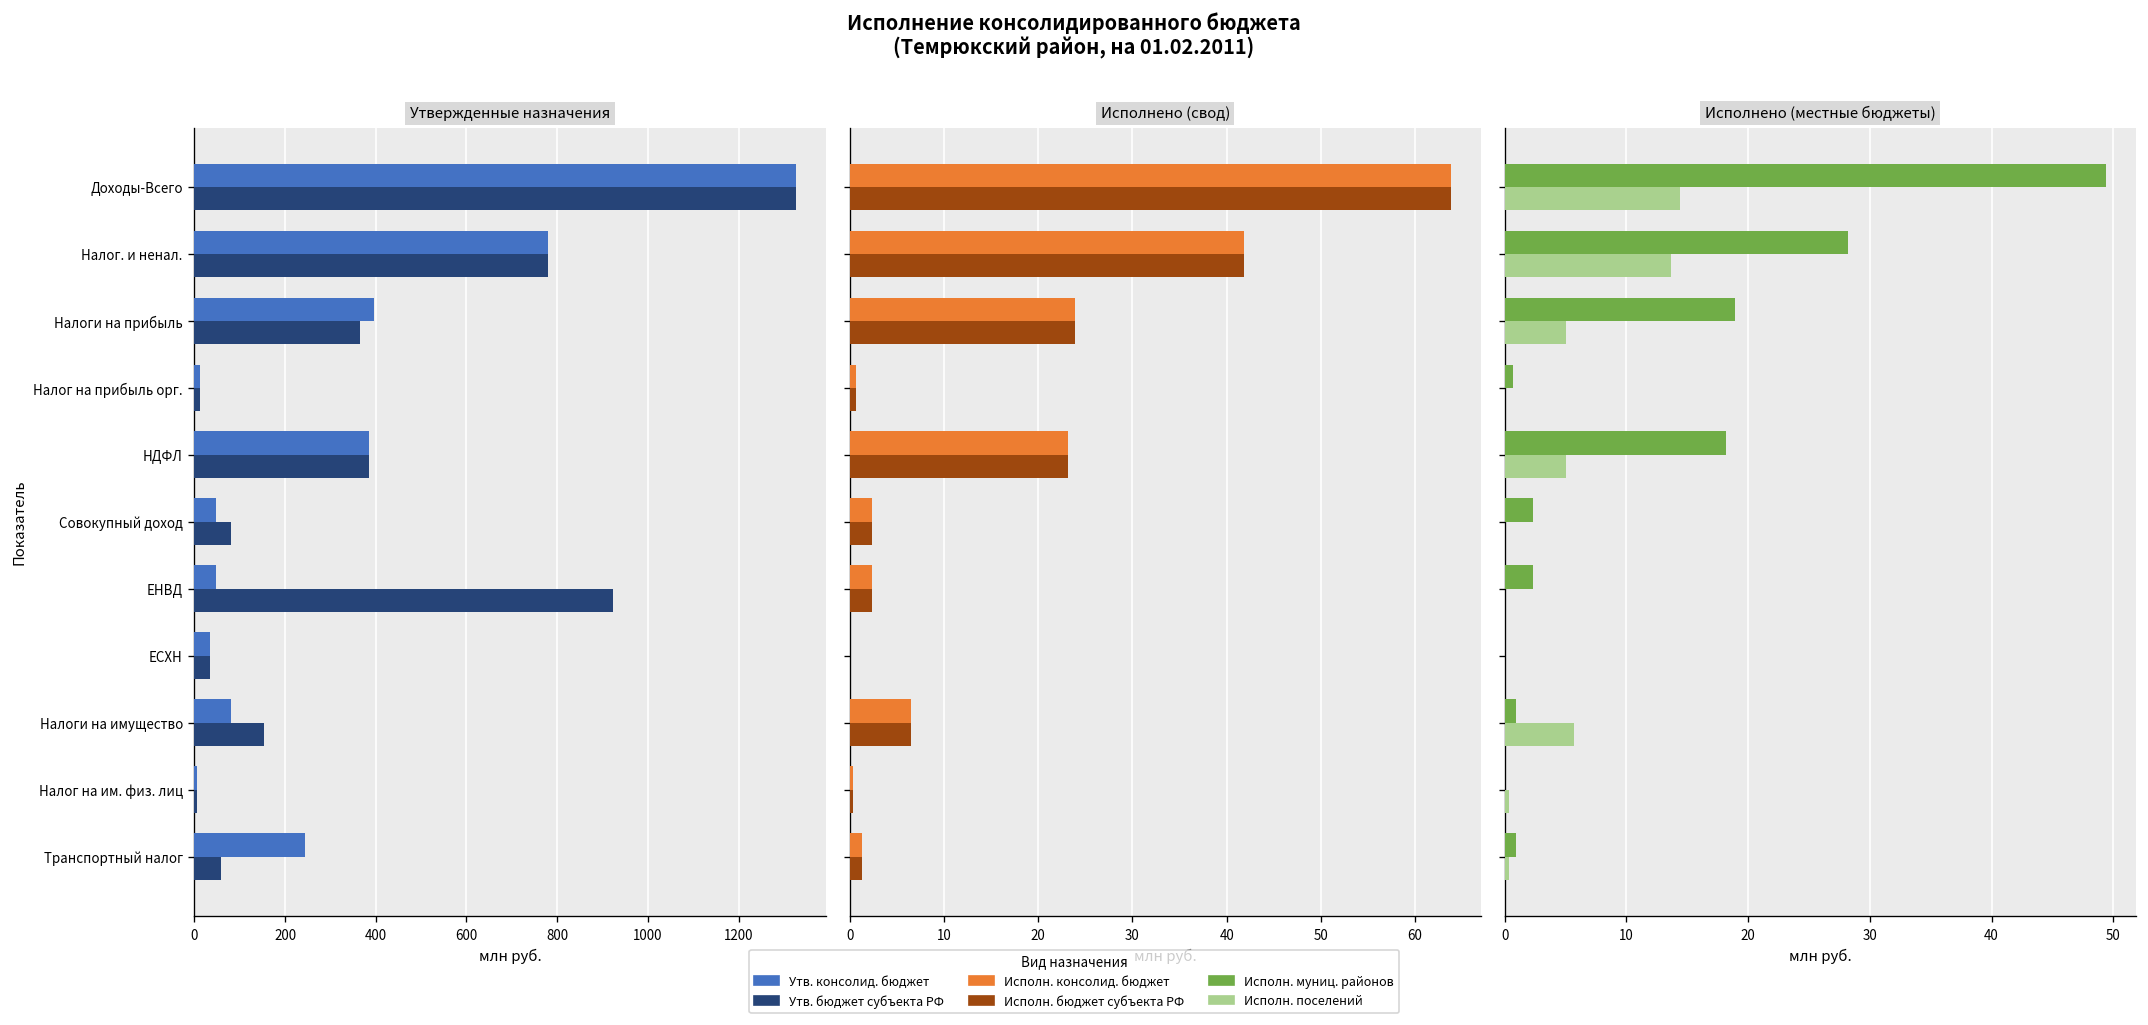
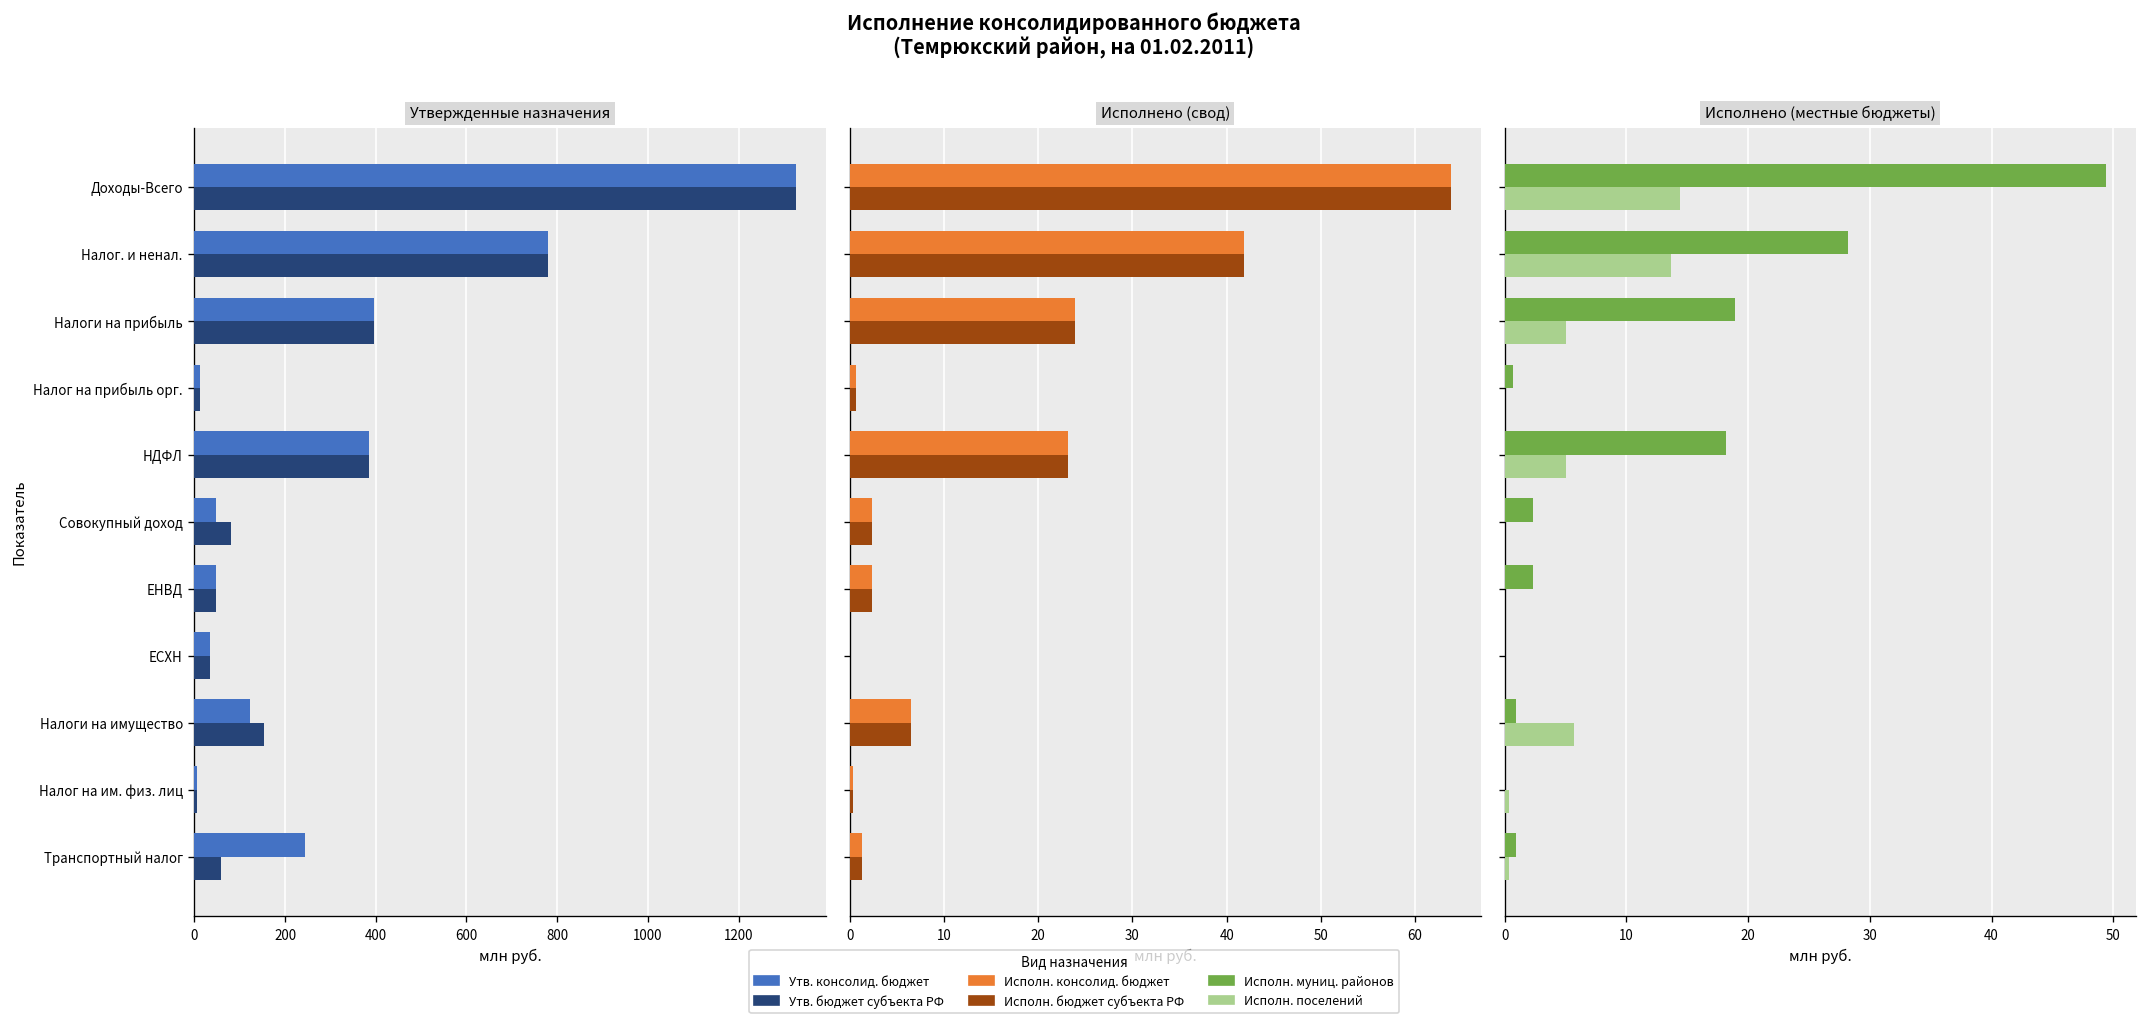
Утвержденные назначения, Утв. бюджет субъекта РФ, Налоги на прибыль: 360 -> 400
Утвержденные назначения, Утв. бюджет субъекта РФ, ЕНВД: 920 -> 50
Утвержденные назначения, Утв. консолид. бюджет, Налоги на имущество: 80 -> 120
